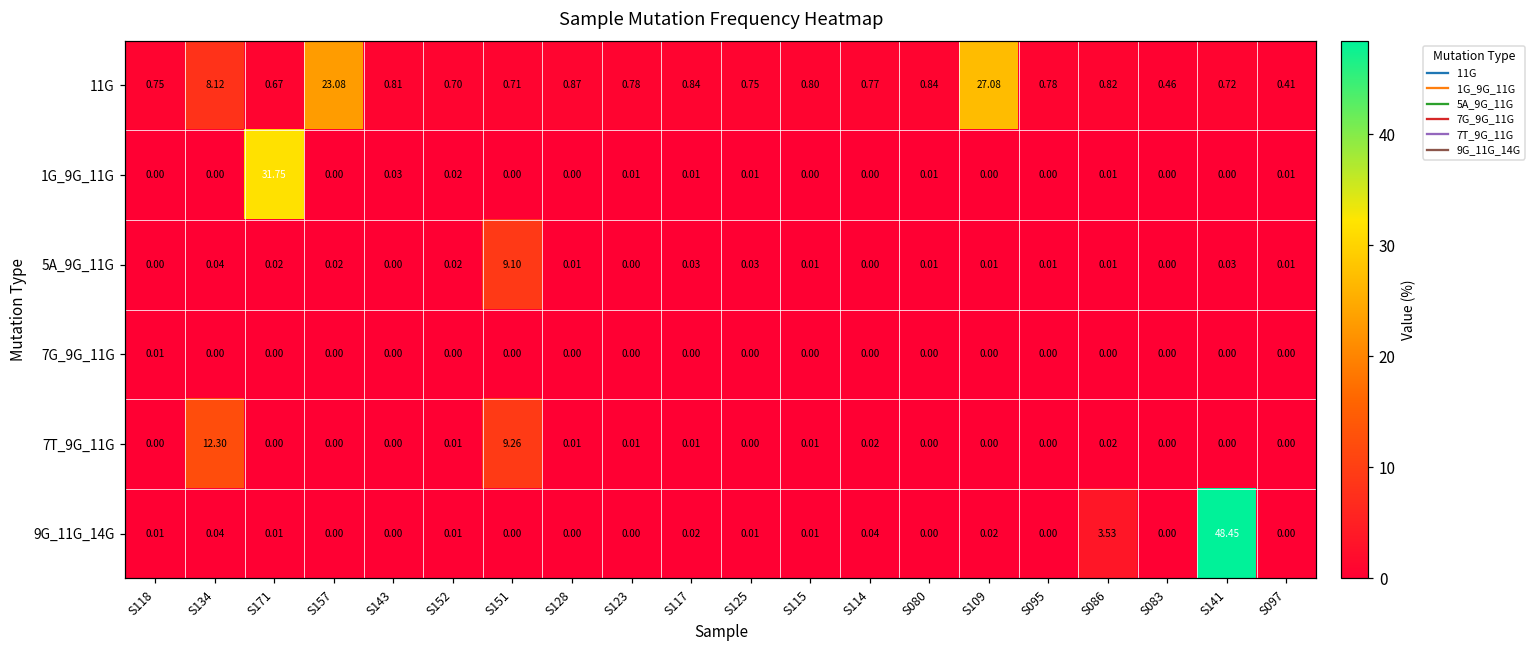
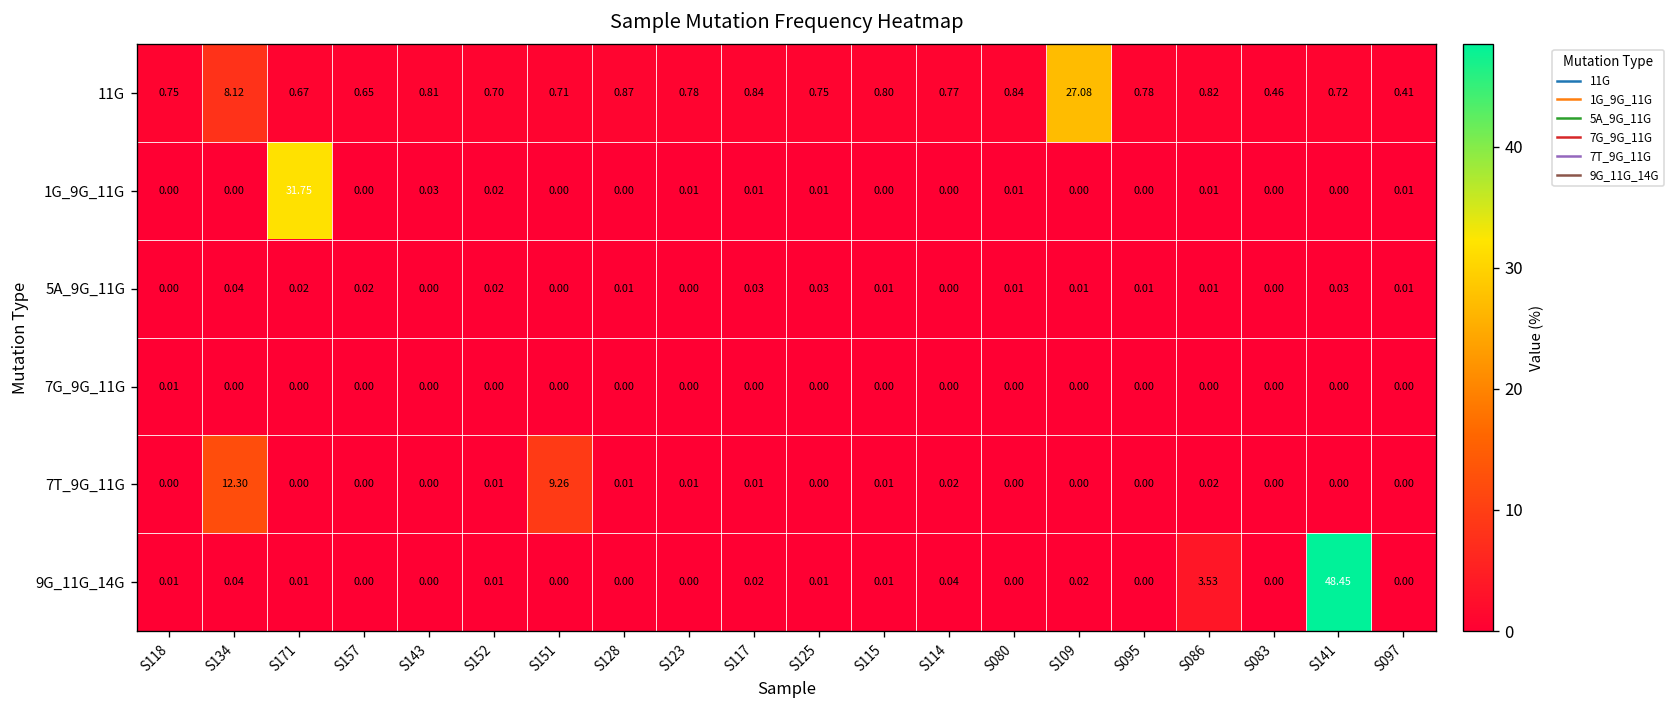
11G, S157: 23.08 -> 0.65
5A_9G_11G, S151: 9.10 -> 0.00
